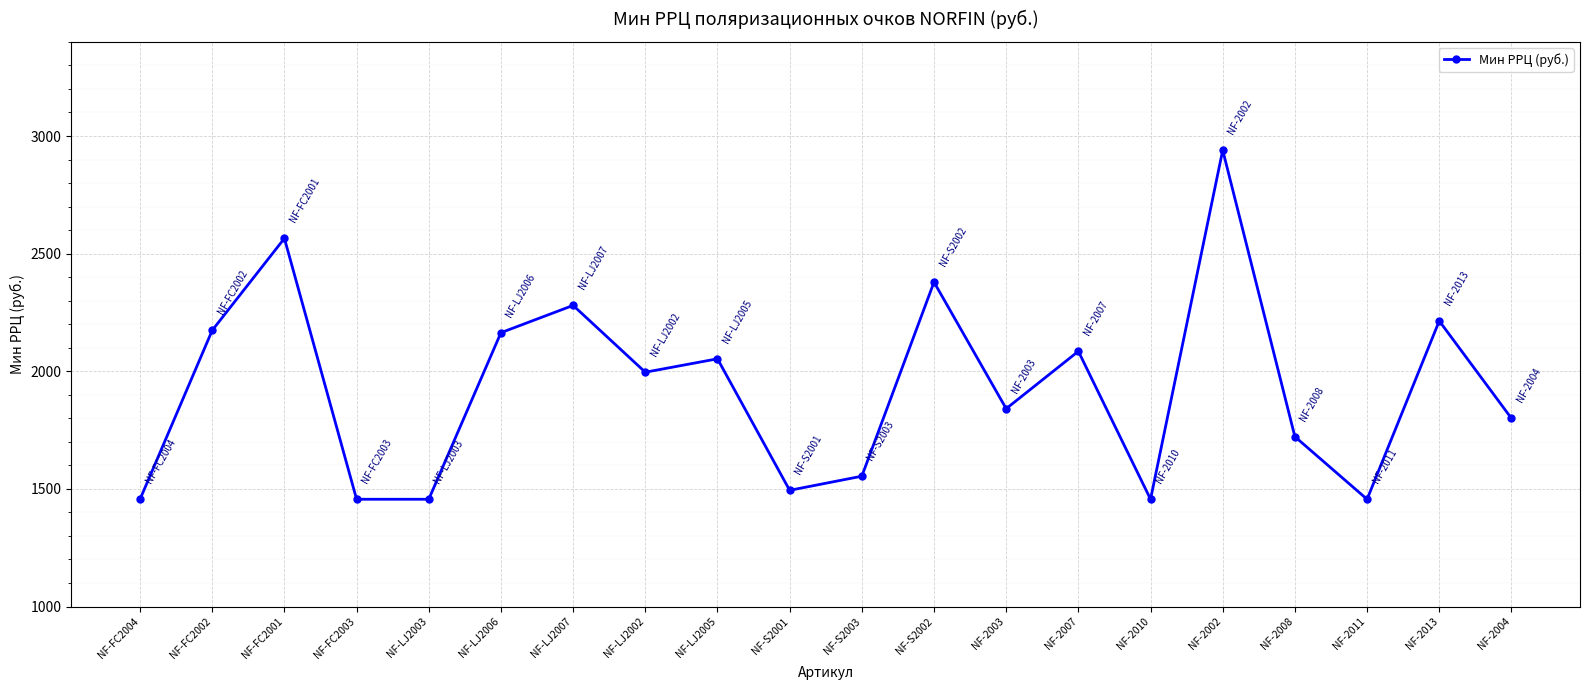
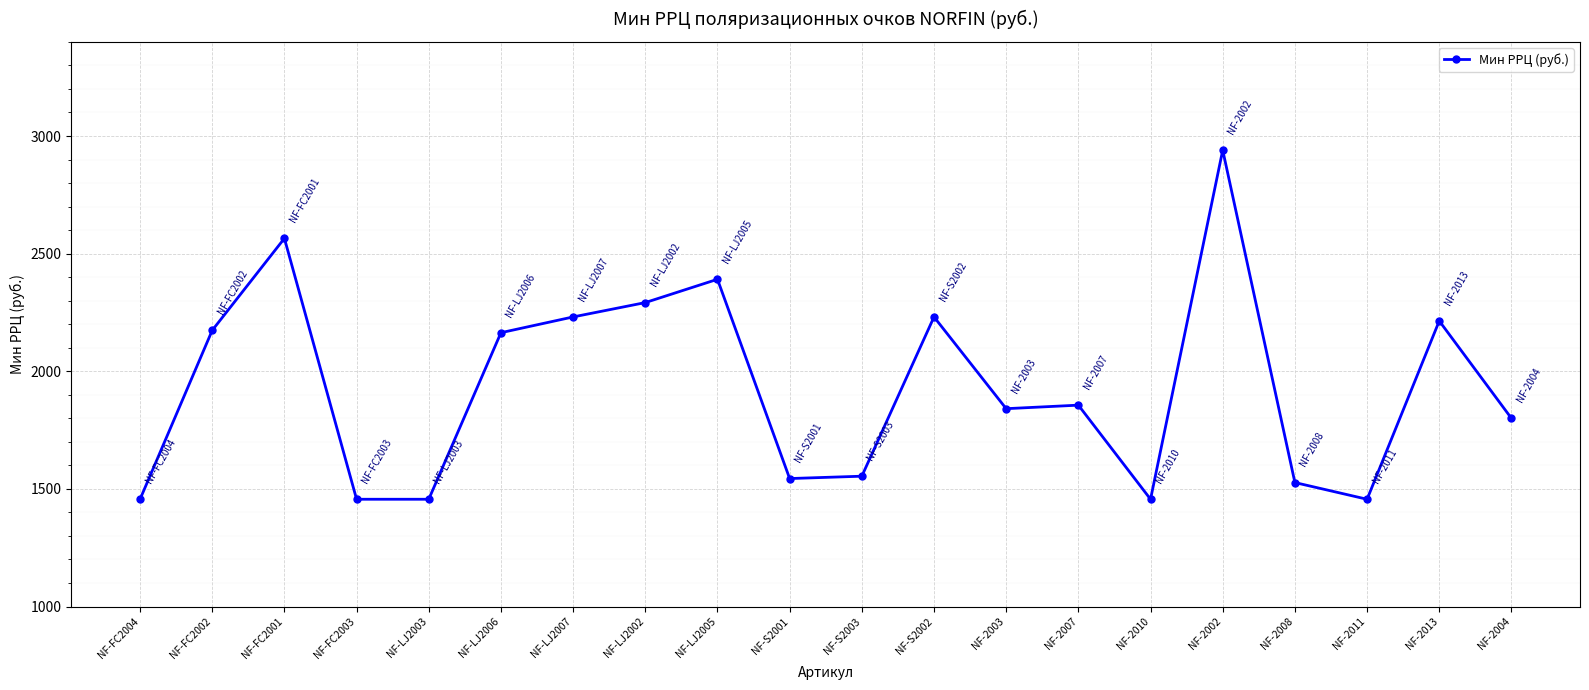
NF-LJ2007: 2280 -> 2230
NF-LJ2002: 2000 -> 2290
NF-LJ2005: 2050 -> 2390
NF-S2001: 1490 -> 1540
NF-S2002: 2380 -> 2230
NF-2007: 2090 -> 1860
NF-2008: 1720 -> 1530
